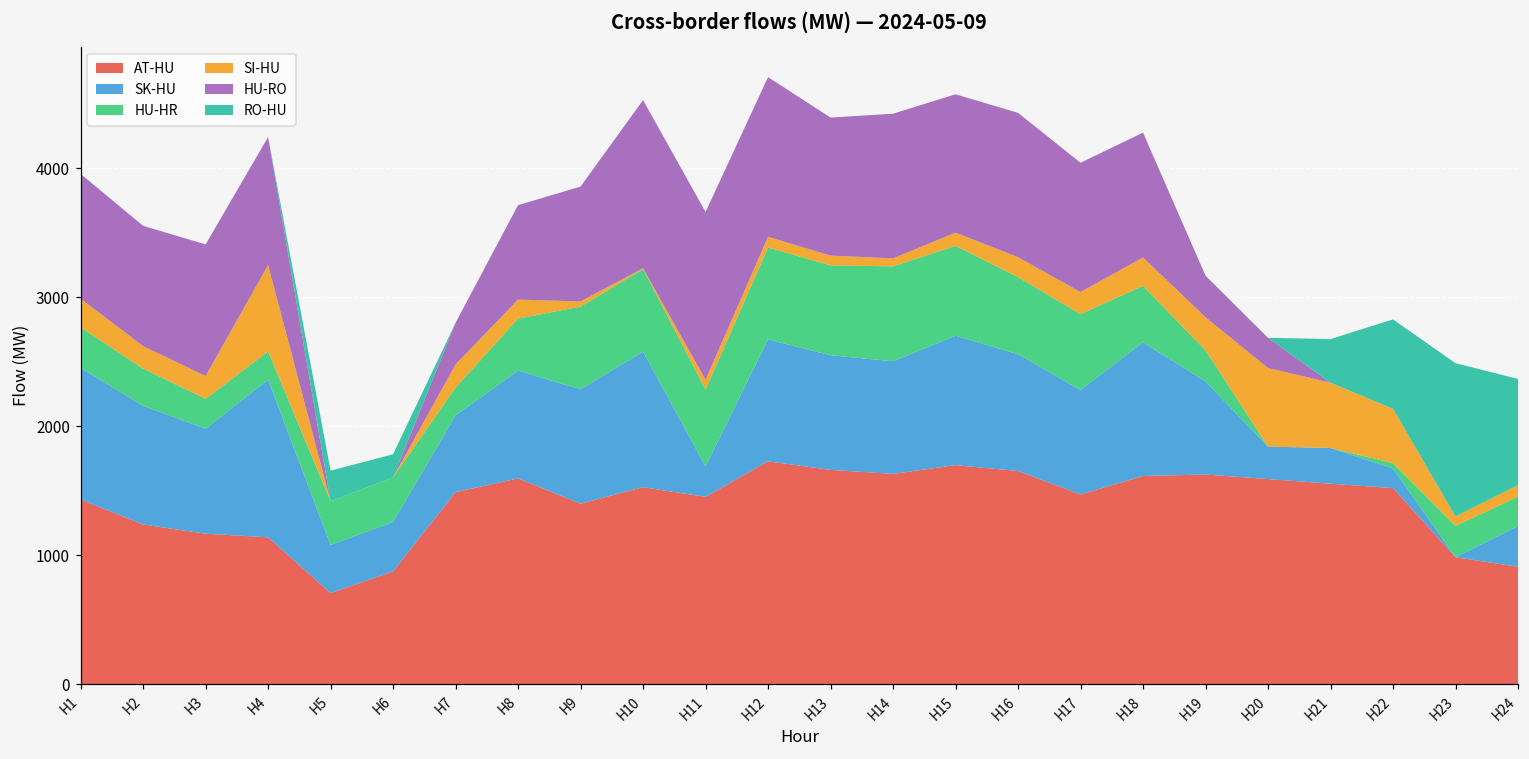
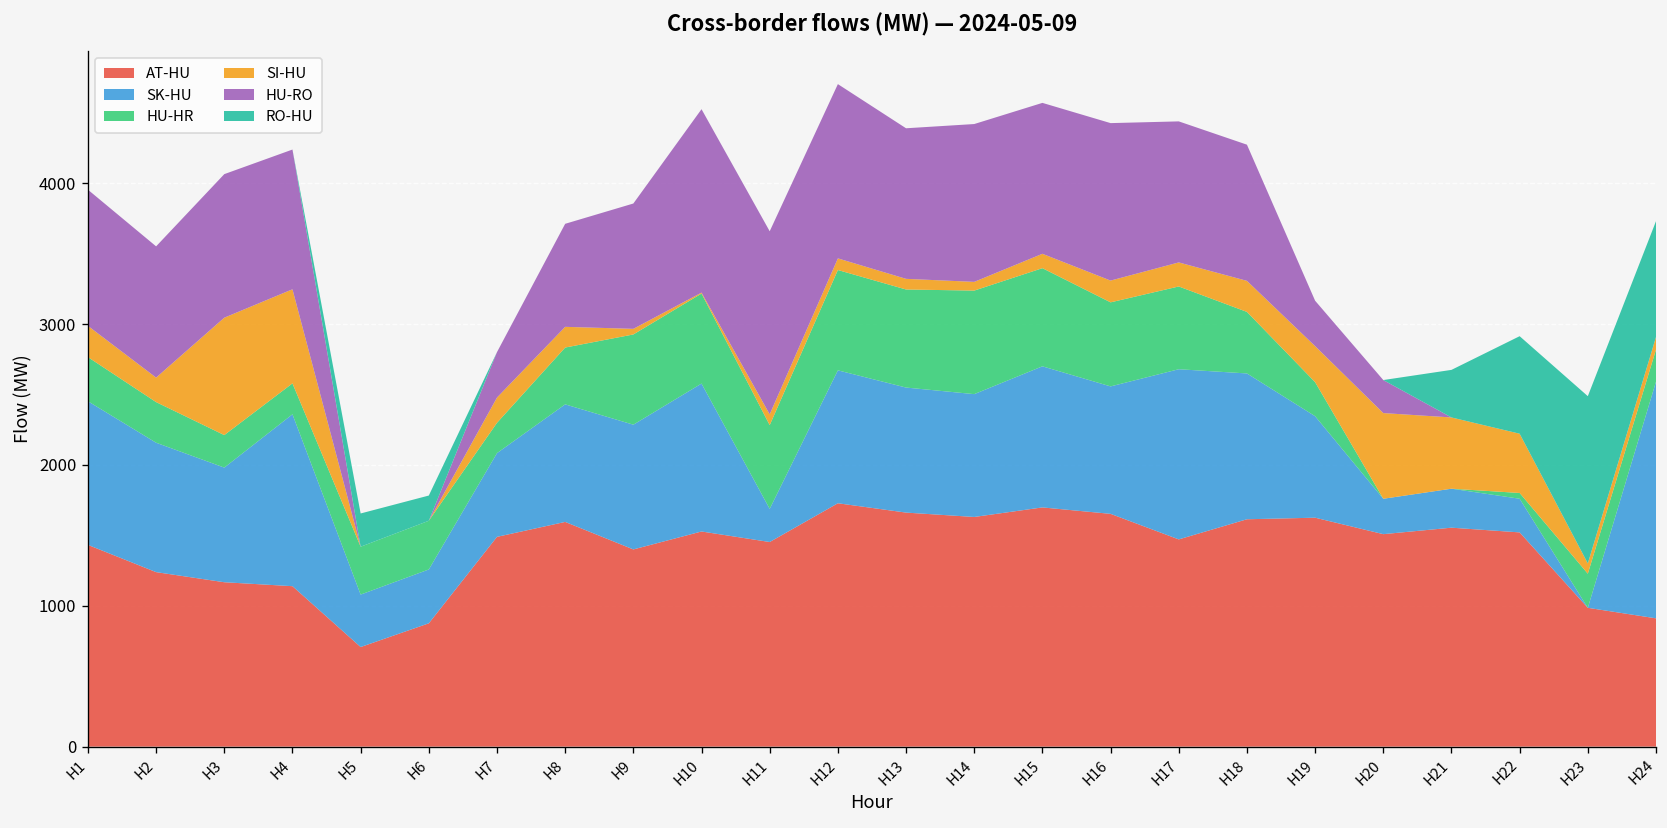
SI-HU, H3: 180 -> 830
SK-HU, H17: 810 -> 1210
AT-HU, H20: 1590 -> 1510
SK-HU, H22: 150 -> 240
SK-HU, H24: 320 -> 1680
